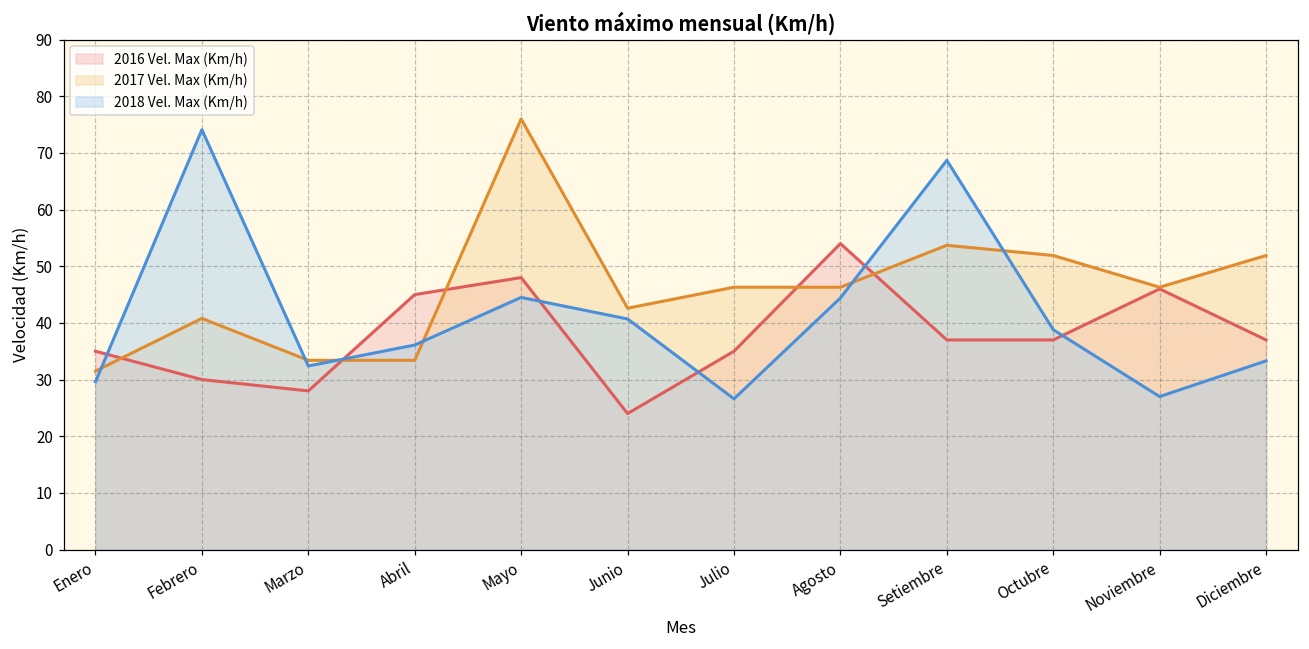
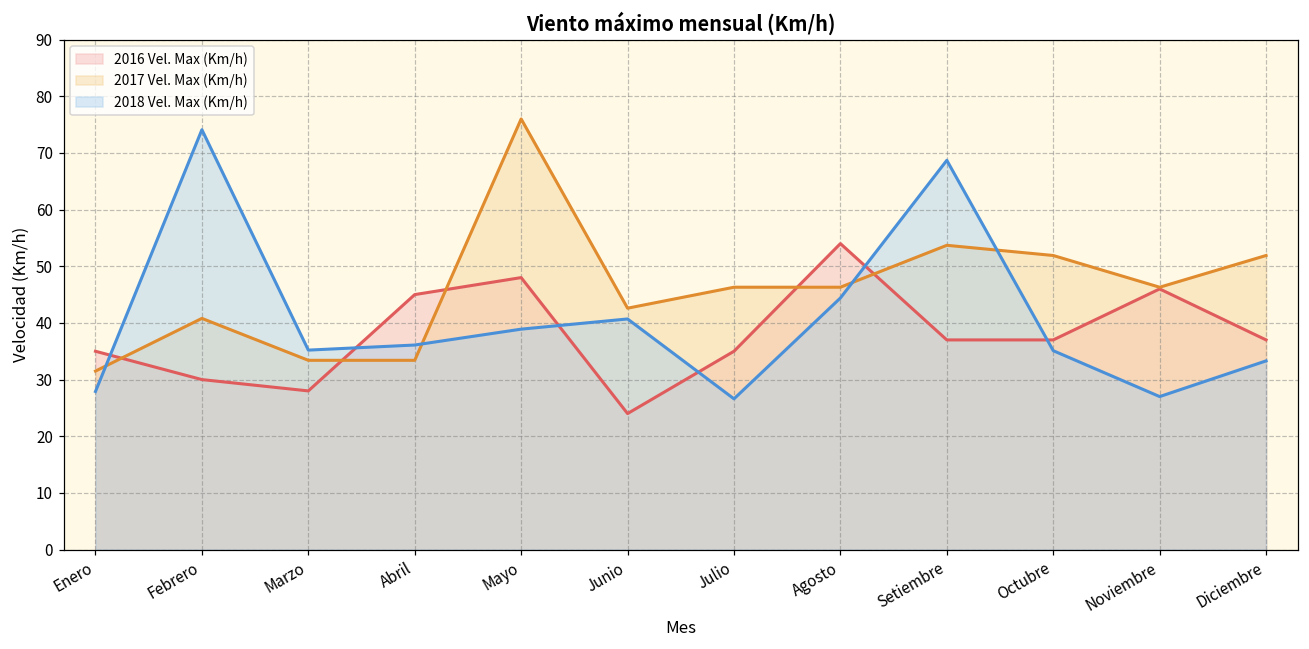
2018 Vel. Max (Km/h), Enero: 30 -> 28
2018 Vel. Max (Km/h), Marzo: 32 -> 35
2018 Vel. Max (Km/h), Mayo: 45 -> 39
2018 Vel. Max (Km/h), Octubre: 39 -> 35
